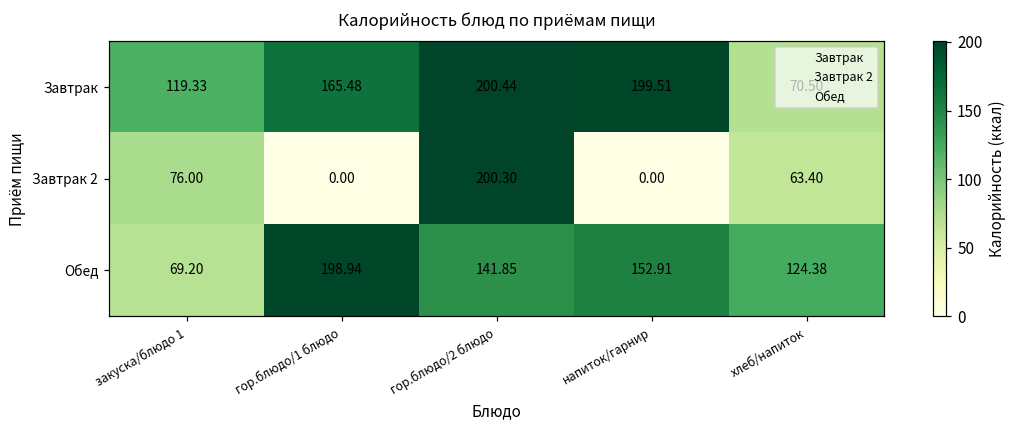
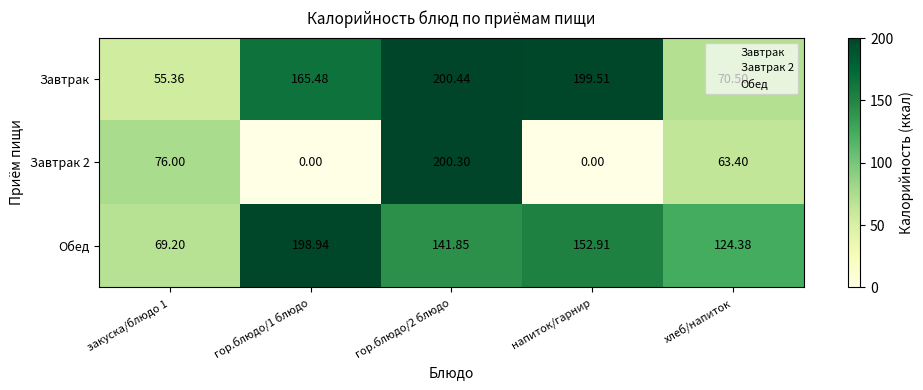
Завтрак, закуска/блюдо 1: 119.33 -> 55.36
